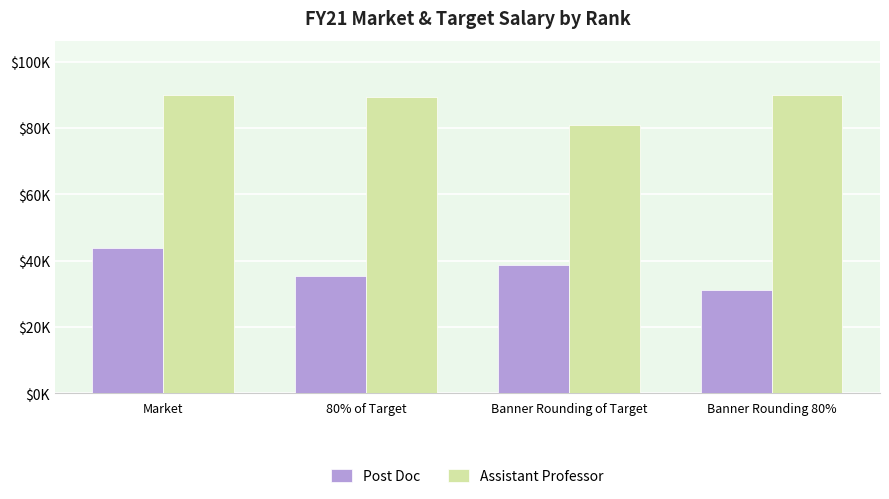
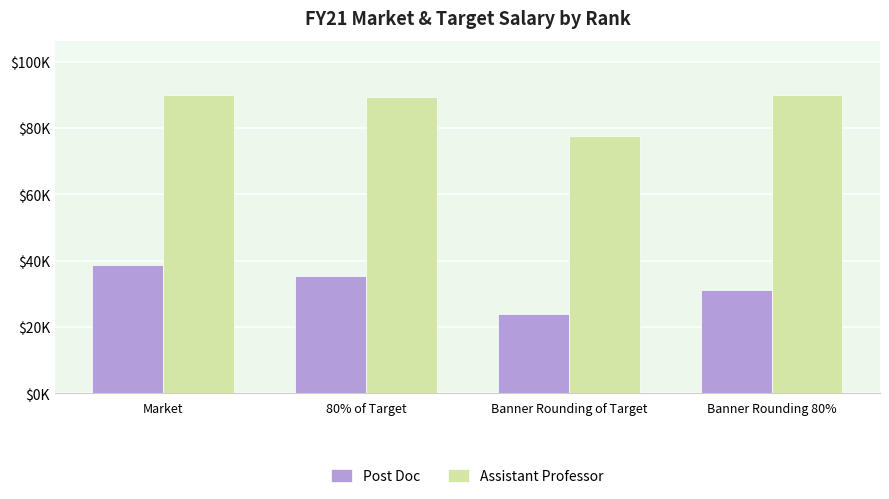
Post Doc, Market: $44000 -> $39000
Post Doc, Banner Rounding of Target: $39000 -> $24000
Assistant Professor, Banner Rounding of Target: $81000 -> $78000
